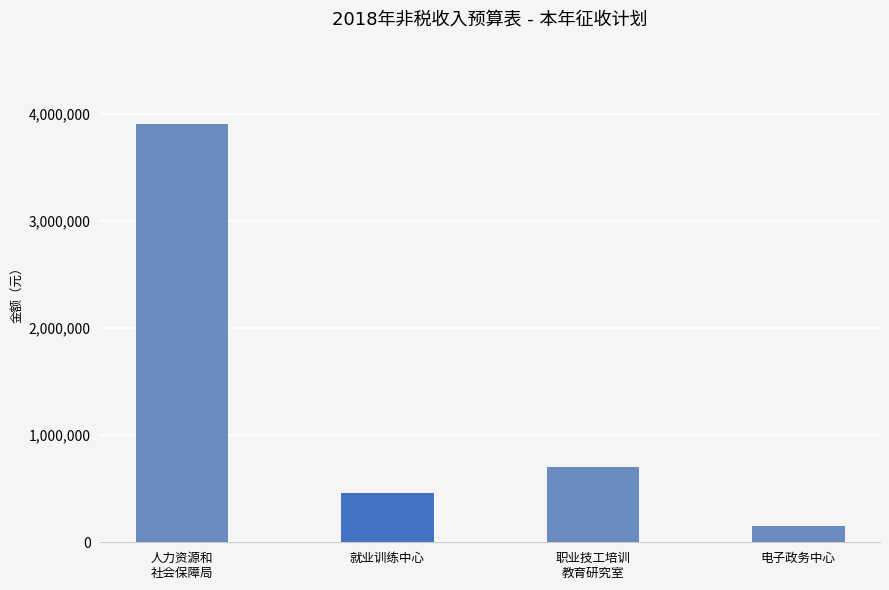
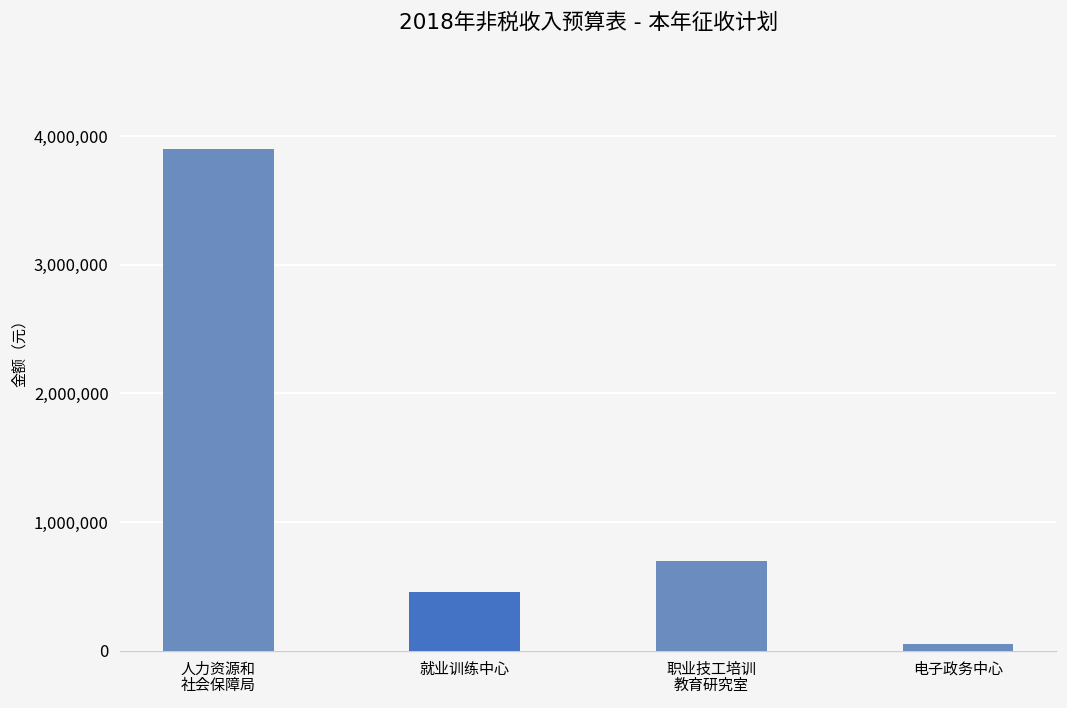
电子政务中心: 150,000 -> 50,000
